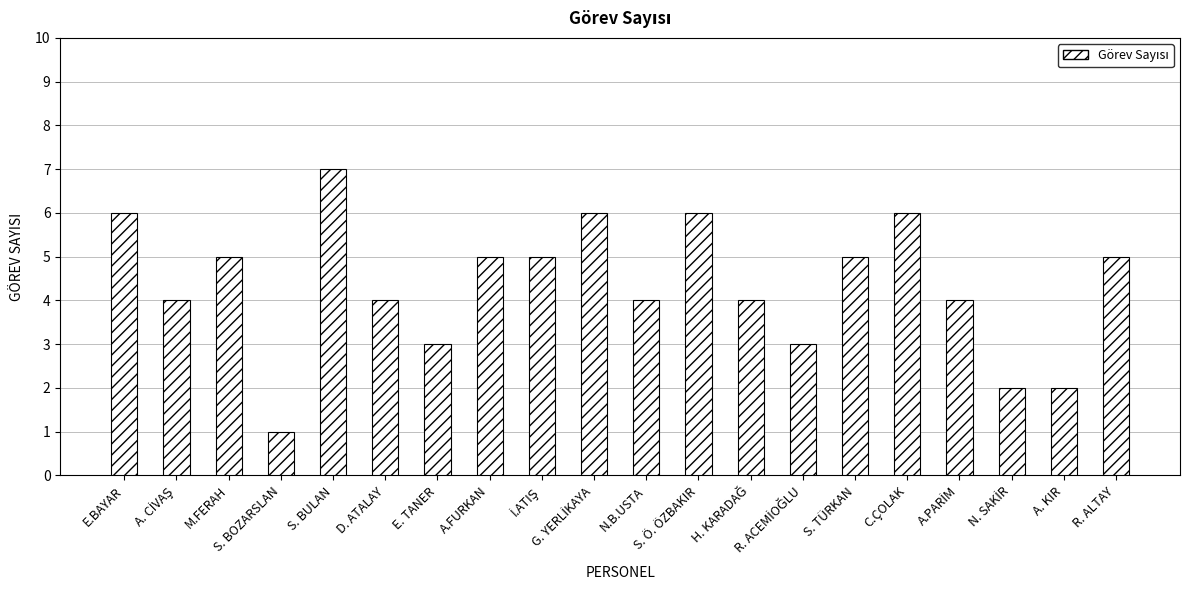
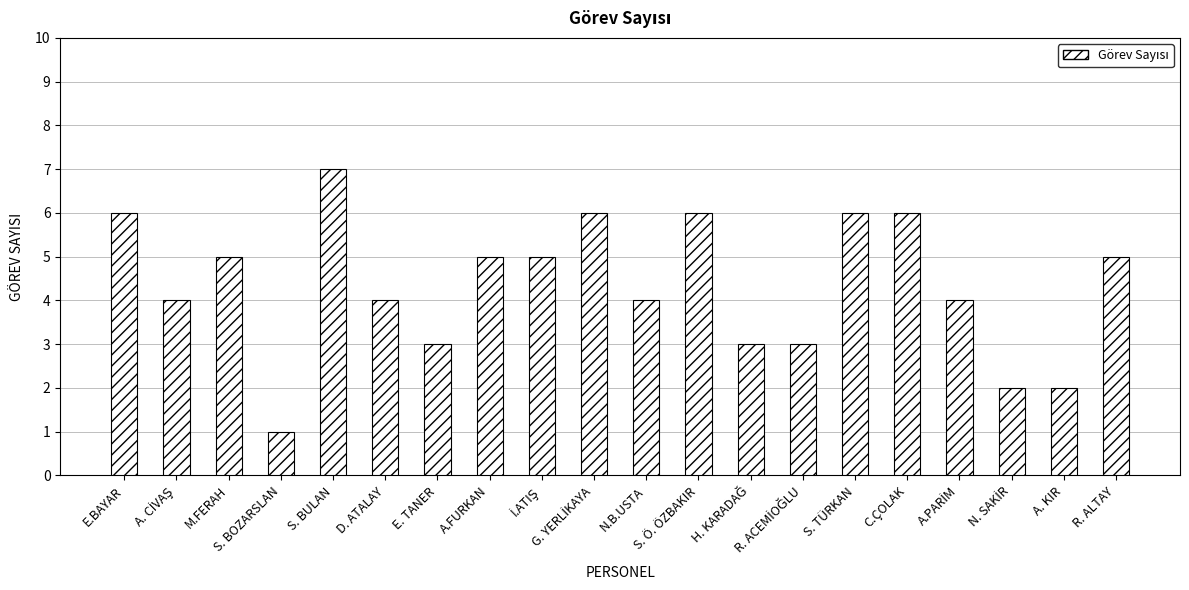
H. KARADAĞ: 4 -> 3
S. TÜRKAN: 5 -> 6
